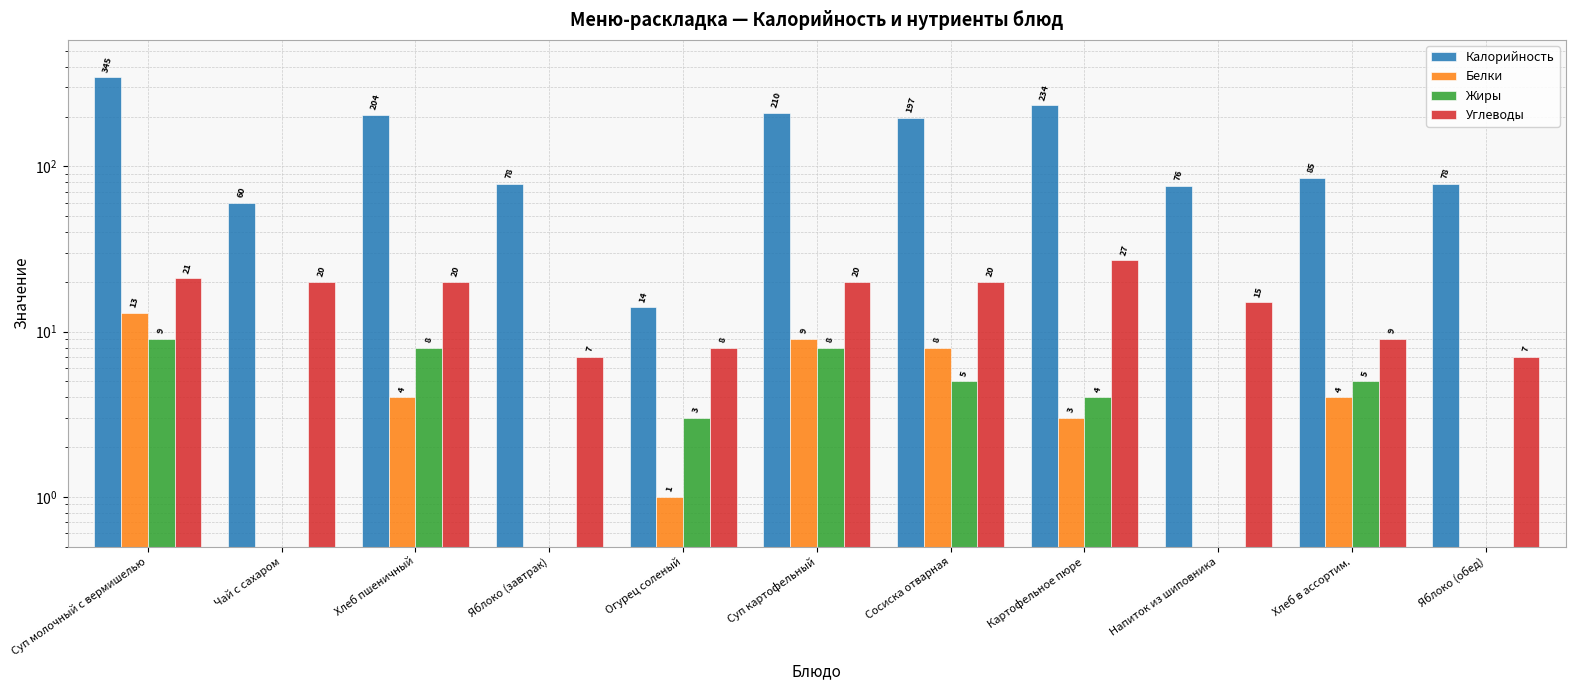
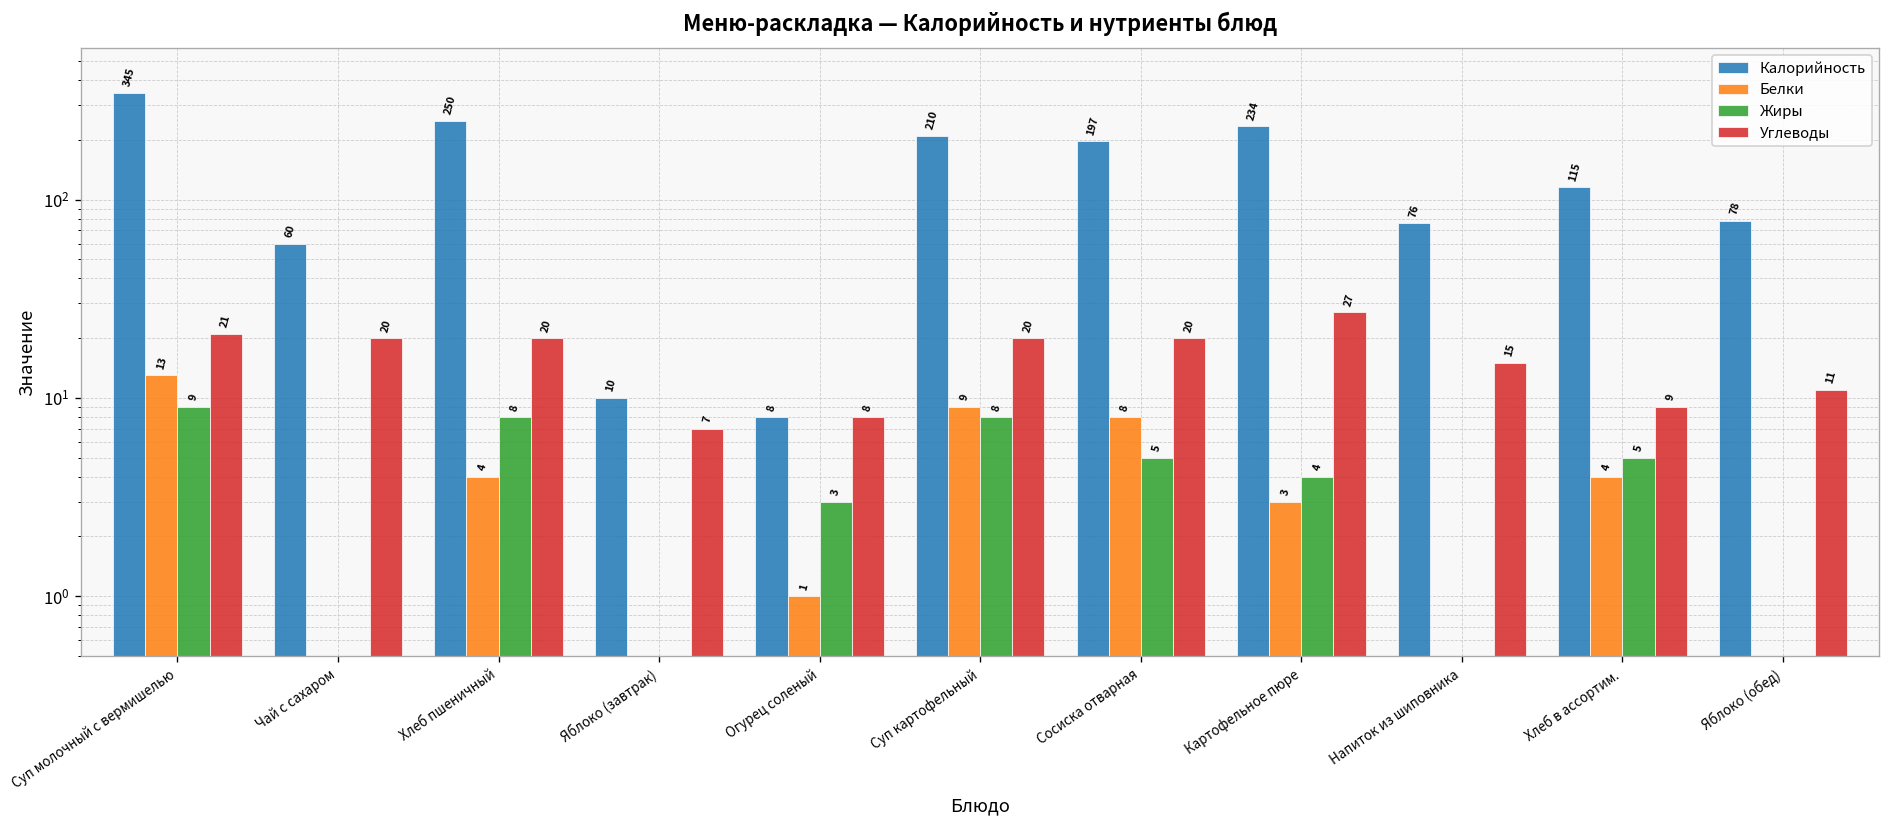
Калорийность, Хлеб пшеничный: 204 -> 250
Калорийность, Яблоко (завтрак): 78 -> 10
Калорийность, Огурец соленый: 14 -> 8
Калорийность, Хлеб в ассортим.: 85 -> 115
Углеводы, Яблоко (обед): 7 -> 11
